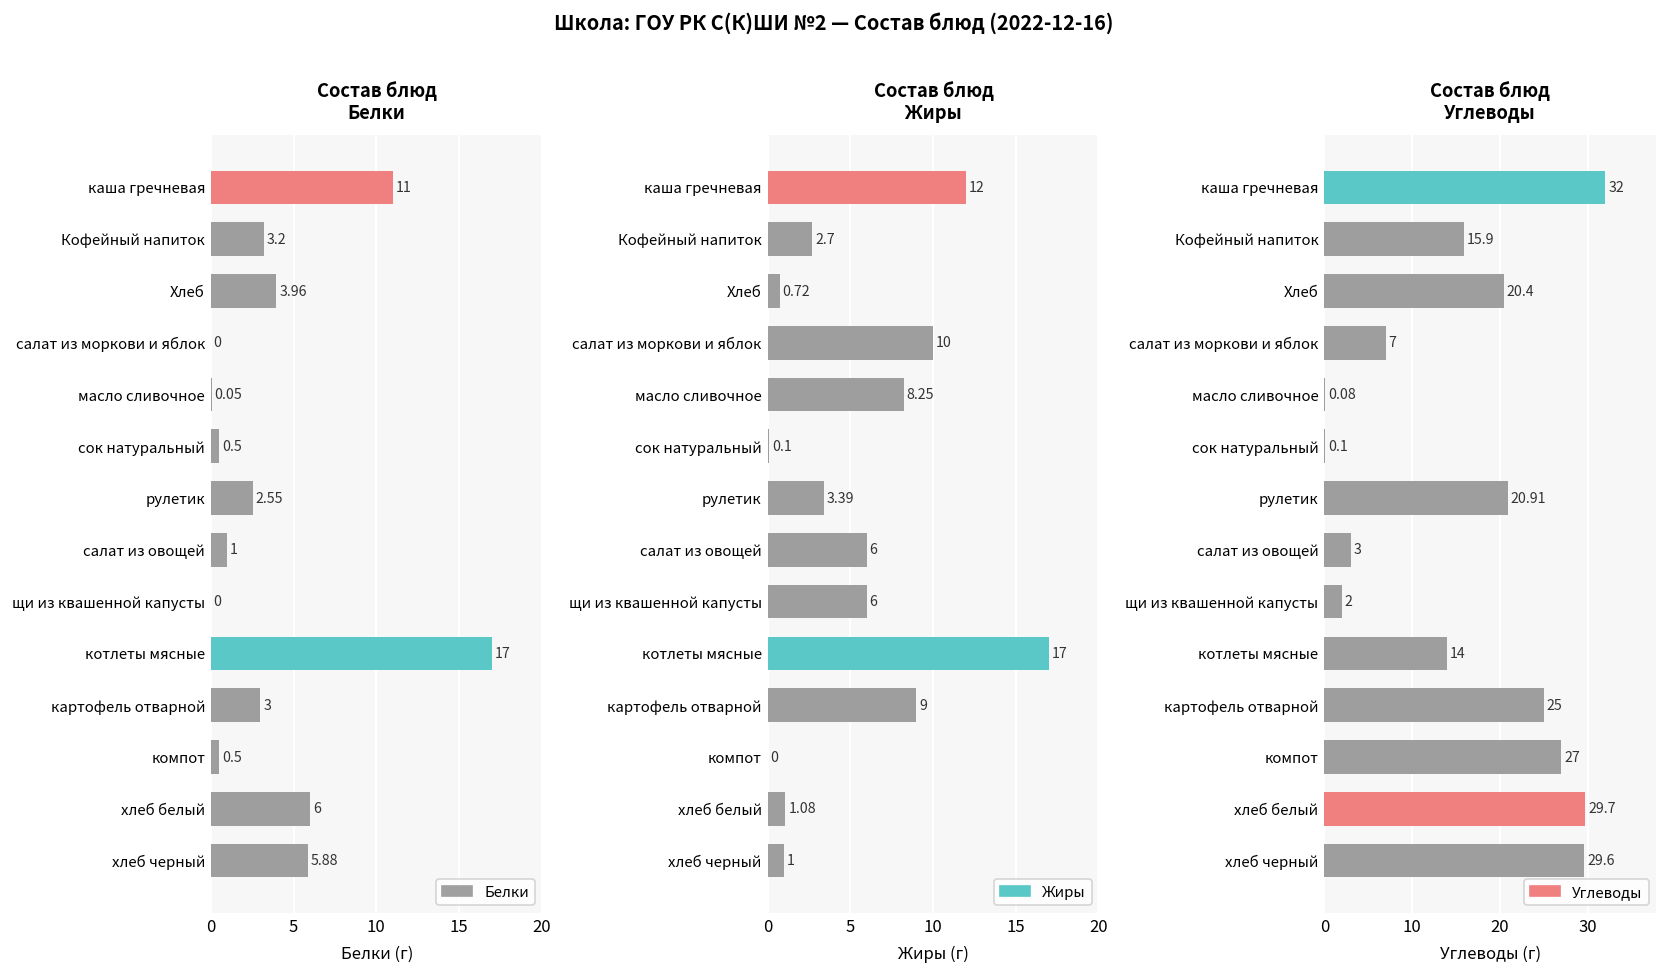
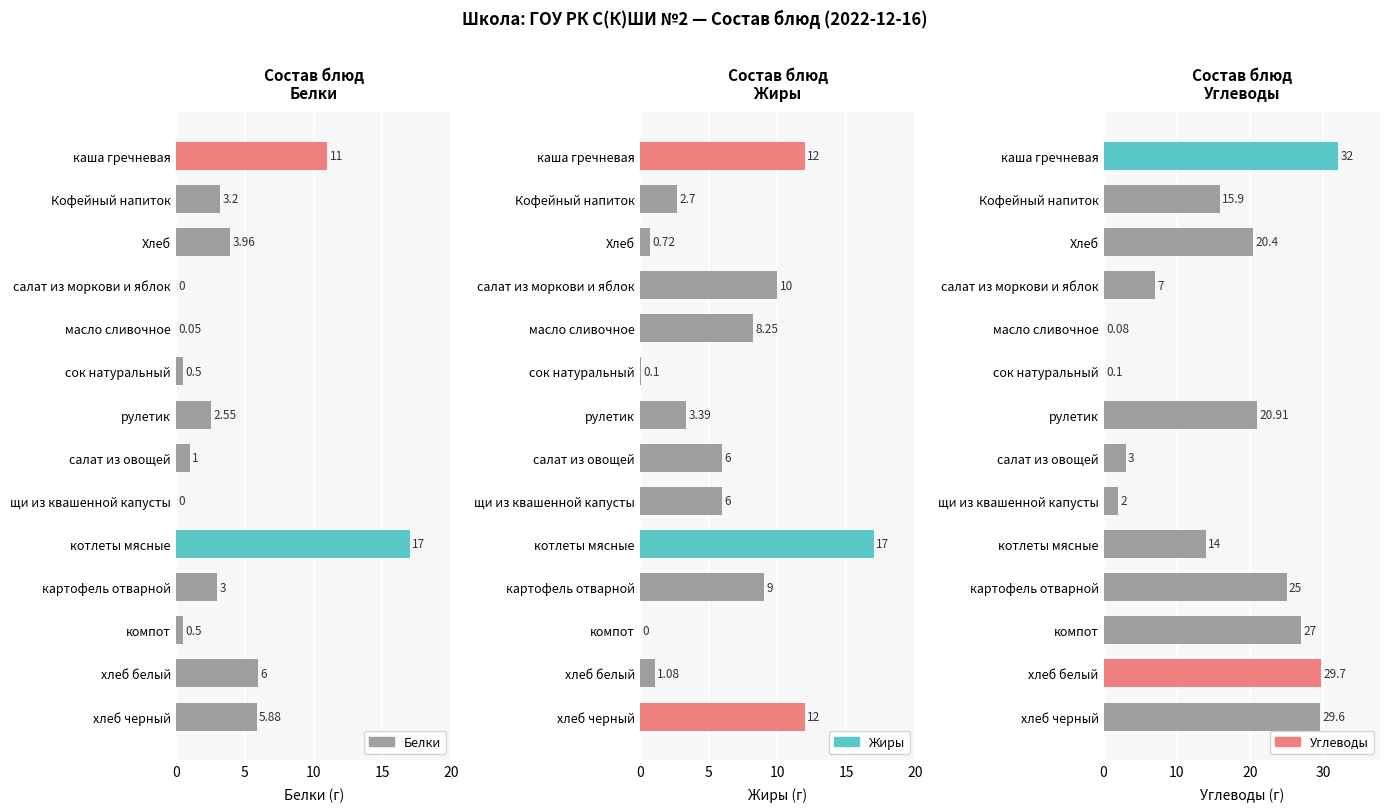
Состав блюд Жиры, хлеб черный: 1 -> 12
